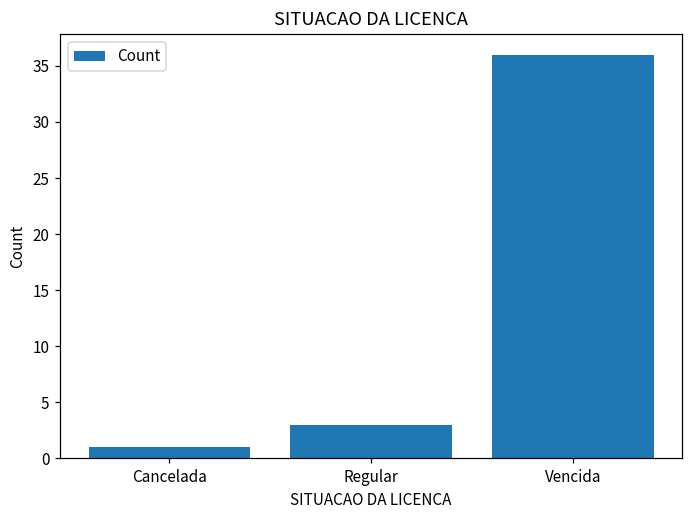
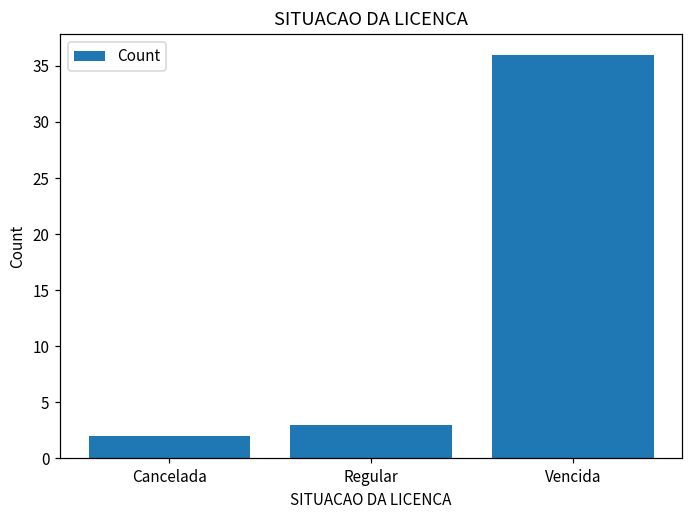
Cancelada: 1 -> 2
